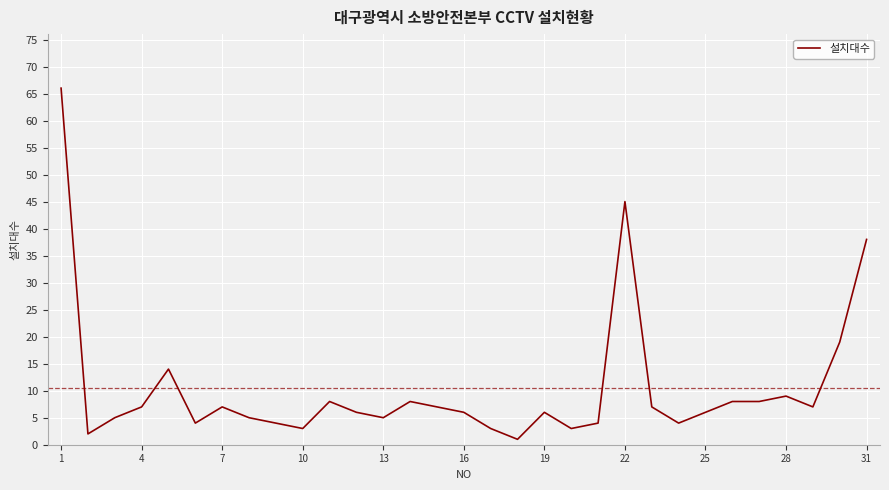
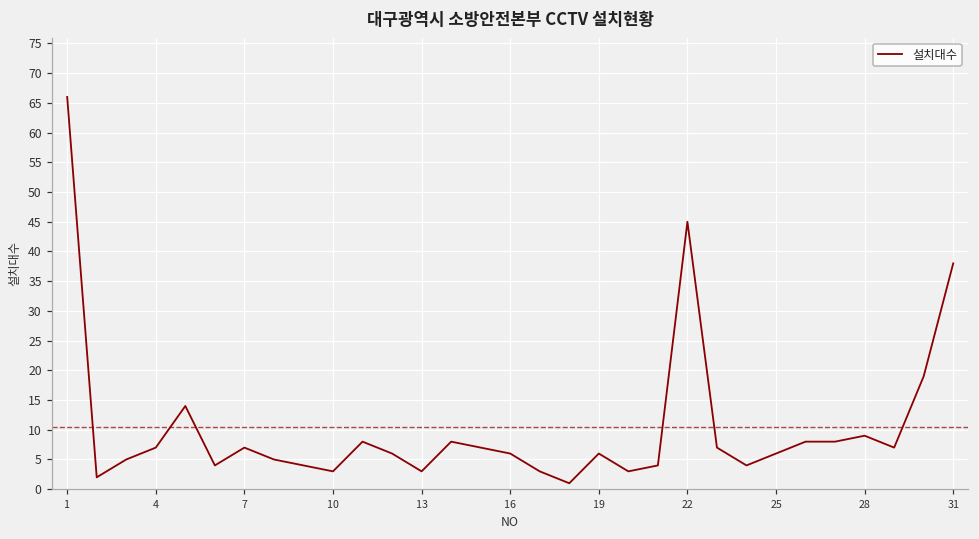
13: 5 -> 3
